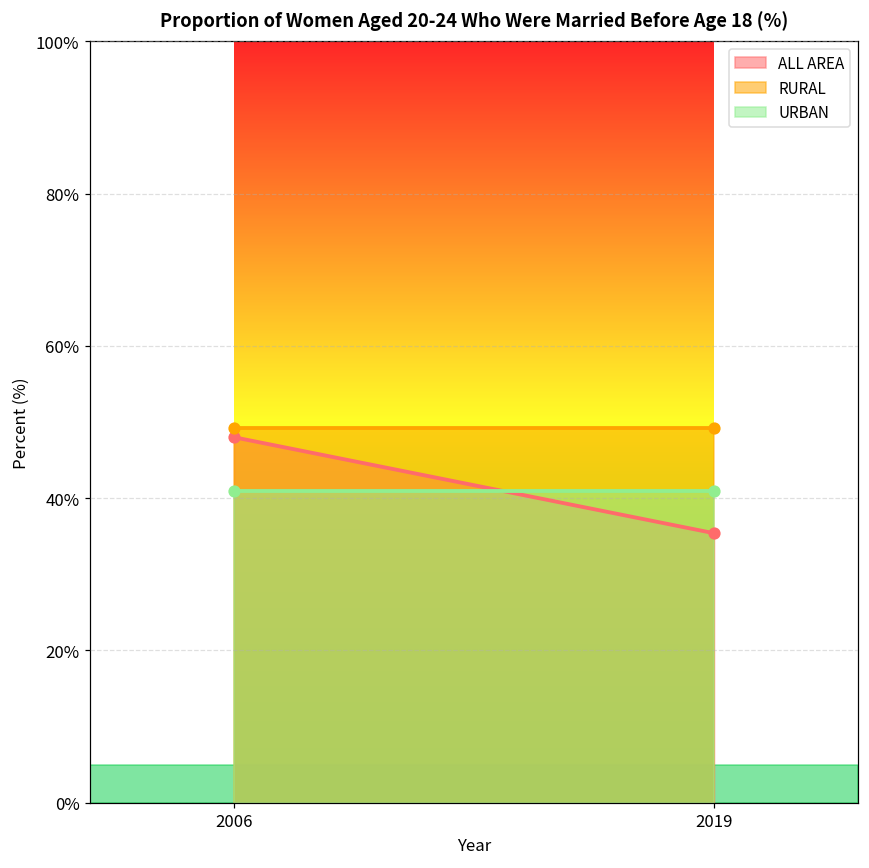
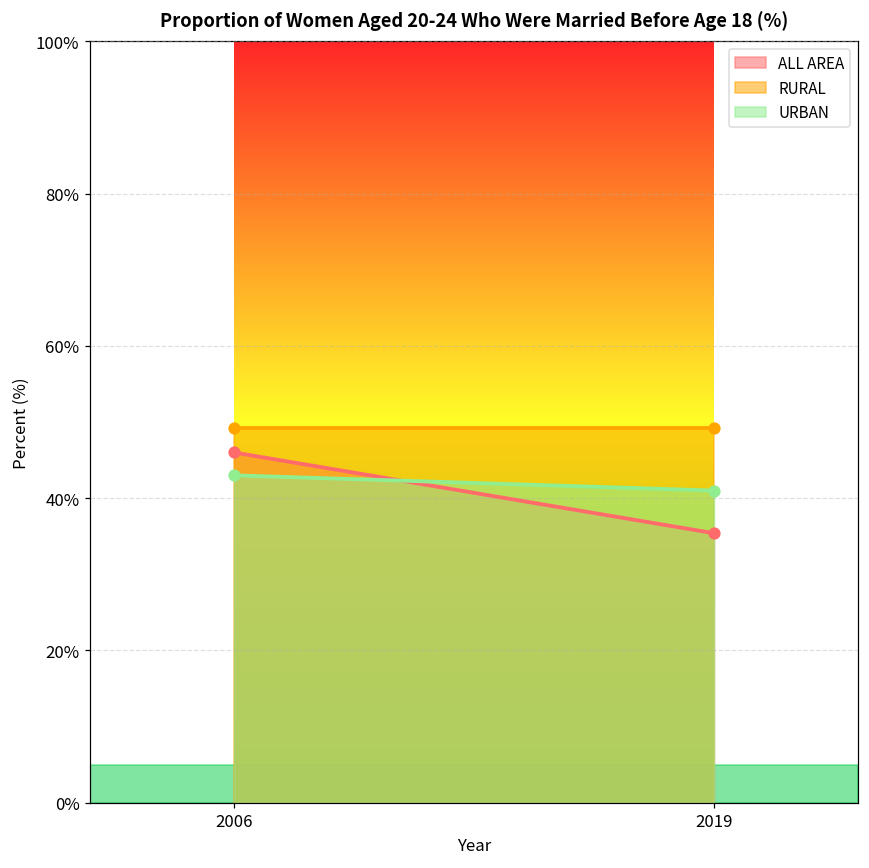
ALL AREA, 2006: 48% -> 46%
URBAN, 2006: 41% -> 43%
